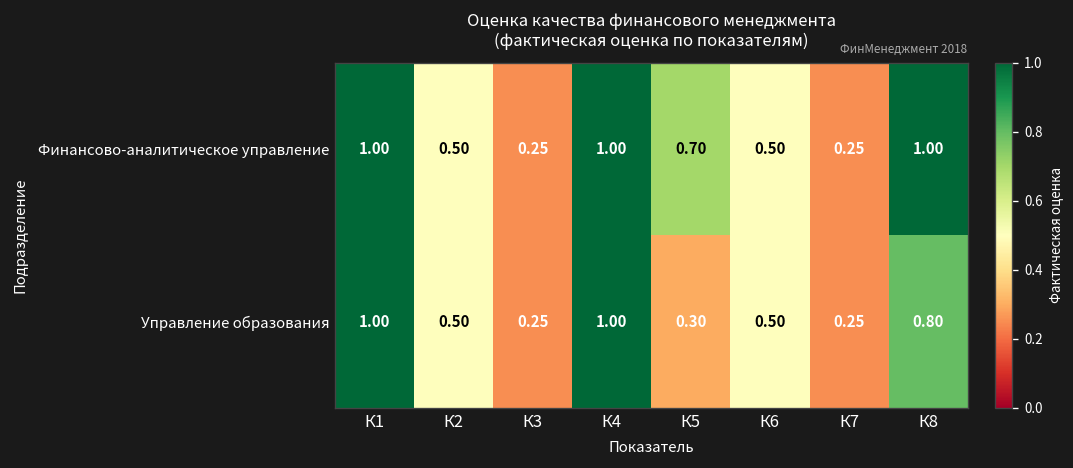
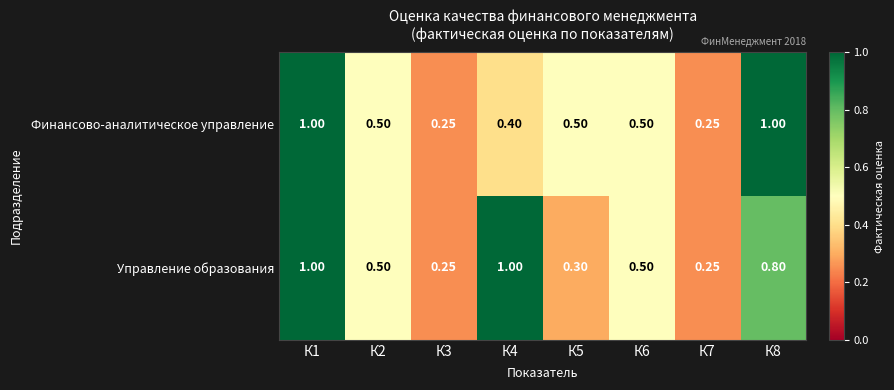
Финансово-аналитическое управление, К4: 1.00 -> 0.40
Финансово-аналитическое управление, К5: 0.70 -> 0.50
